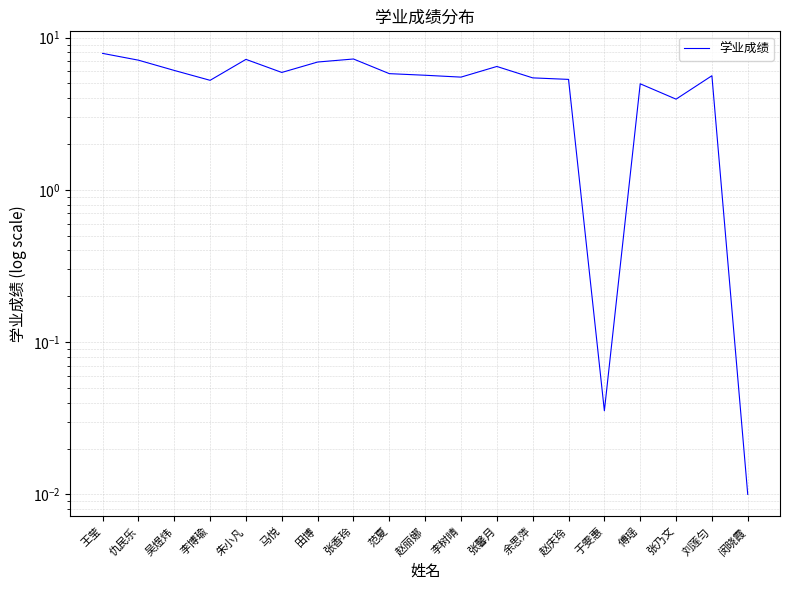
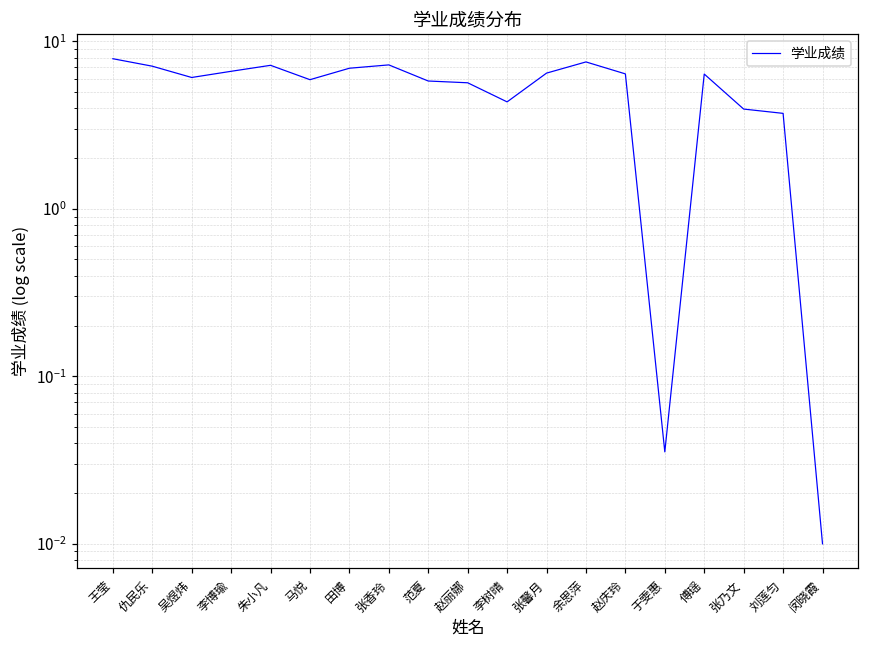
李博瑜: 5.2 -> 7
李树晴: 5.5 -> 4.4
余思萍: 5.4 -> 8
赵庆玲: 5.3 -> 6.4
傅瑶: 5.0 -> 6.4
刘莲匀: 5.6 -> 3.7
